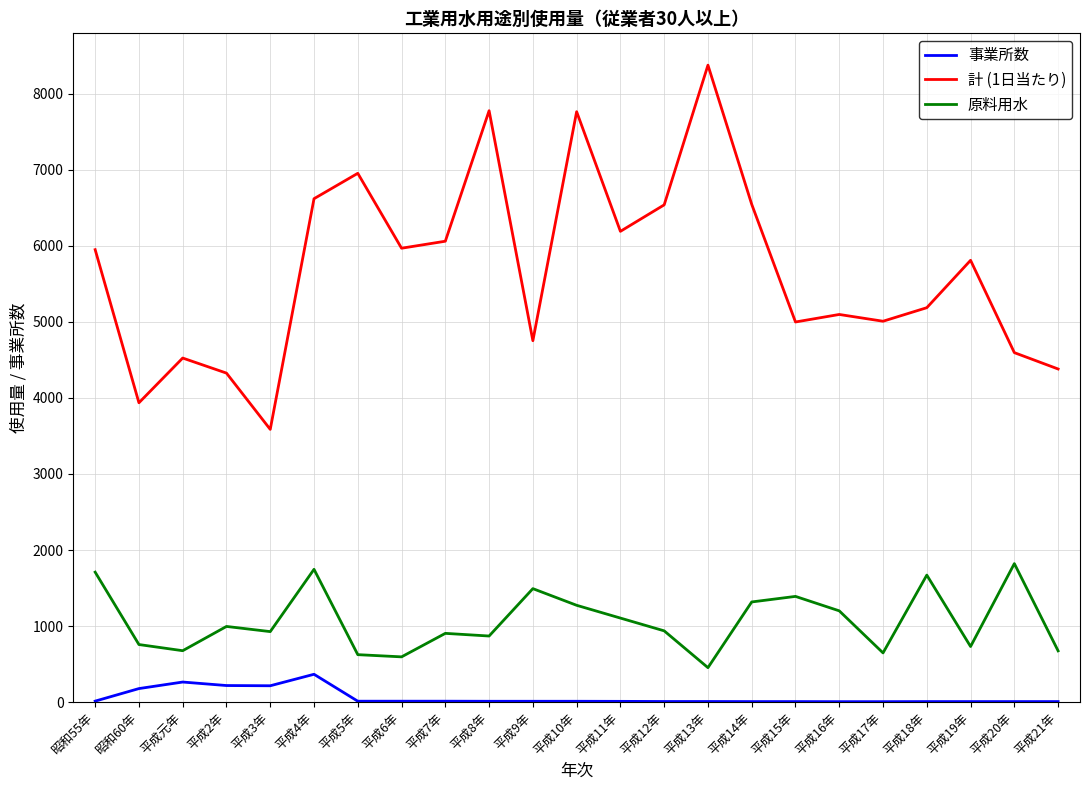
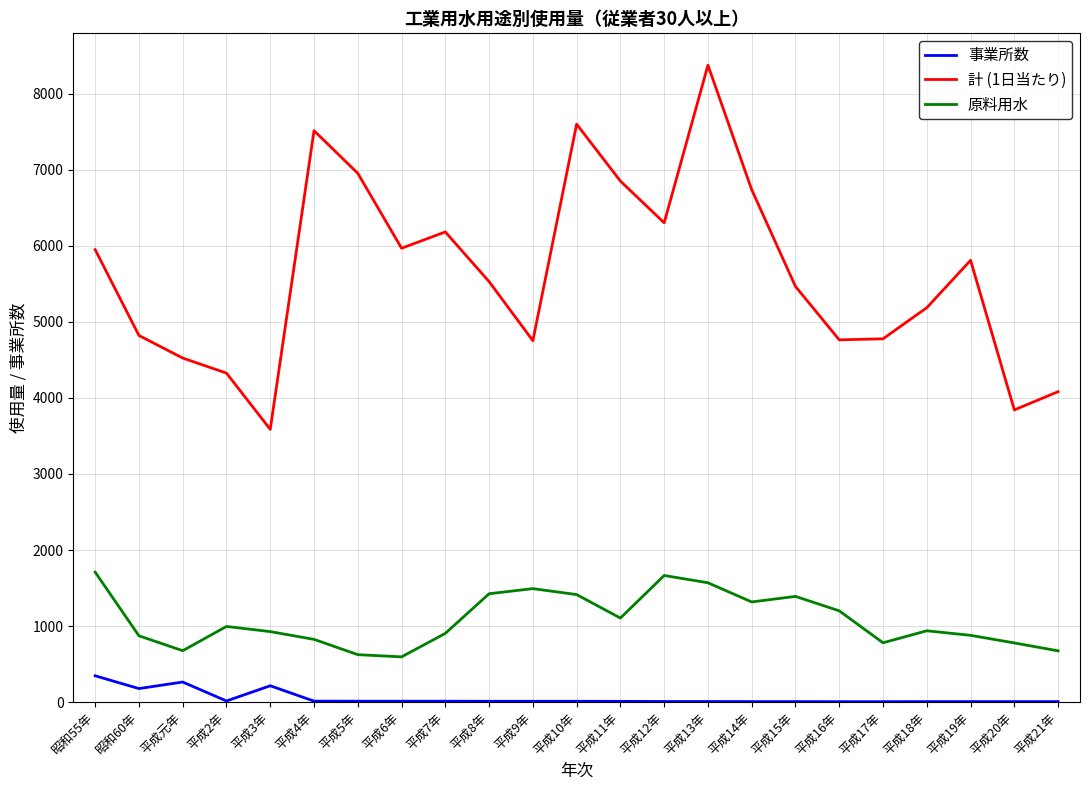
事業所数, 昭和55年: 0 -> 300
計 (1日当たり), 昭和60年: 3900 -> 4800
原料用水, 昭和60年: 800 -> 900
事業所数, 平成2年: 200 -> 0
事業所数, 平成4年: 400 -> 0
計 (1日当たり), 平成4年: 6600 -> 7500
原料用水, 平成4年: 1700 -> 800
計 (1日当たり), 平成7年: 6100 -> 6200
計 (1日当たり), 平成8年: 7800 -> 5500
原料用水, 平成8年: 900 -> 1400
計 (1日当たり), 平成10年: 7800 -> 7600
原料用水, 平成10年: 1300 -> 1400
計 (1日当たり), 平成11年: 6200 -> 6900
計 (1日当たり), 平成12年: 6500 -> 6300
原料用水, 平成12年: 900 -> 1700
原料用水, 平成13年: 500 -> 1600
計 (1日当たり), 平成14年: 6500 -> 6700
計 (1日当たり), 平成15年: 5000 -> 5500
計 (1日当たり), 平成16年: 5100 -> 4800
計 (1日当たり), 平成17年: 5000 -> 4800
原料用水, 平成17年: 600 -> 800
原料用水, 平成18年: 1700 -> 900
原料用水, 平成19年: 700 -> 900
計 (1日当たり), 平成20年: 4600 -> 3800
原料用水, 平成20年: 1800 -> 800
計 (1日当たり), 平成21年: 4400 -> 4100
